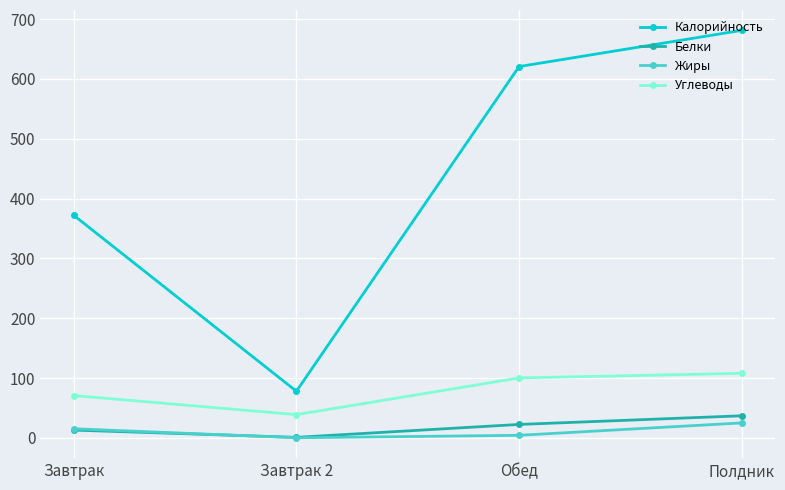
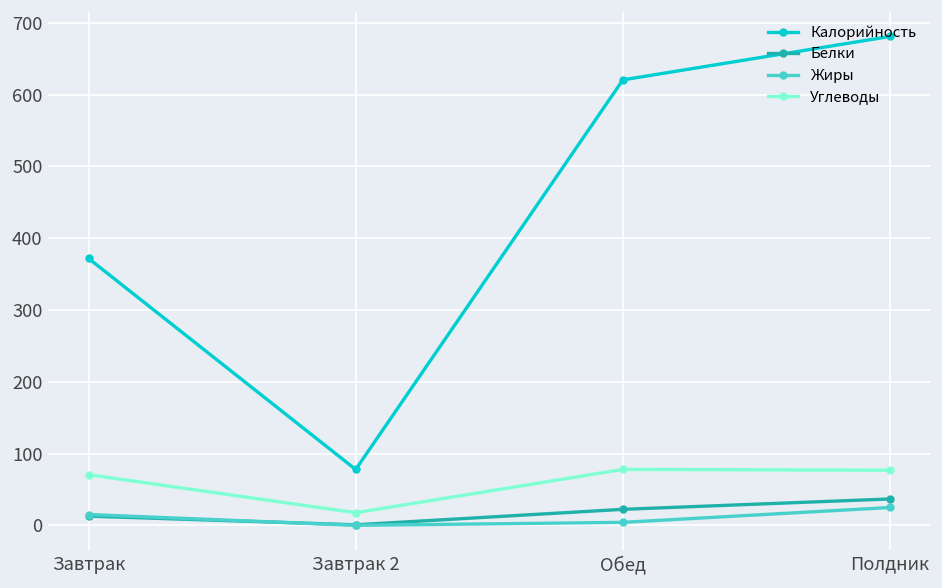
Углеводы, Завтрак 2: 40 -> 20
Углеводы, Обед: 100 -> 80
Углеводы, Полдник: 110 -> 80
